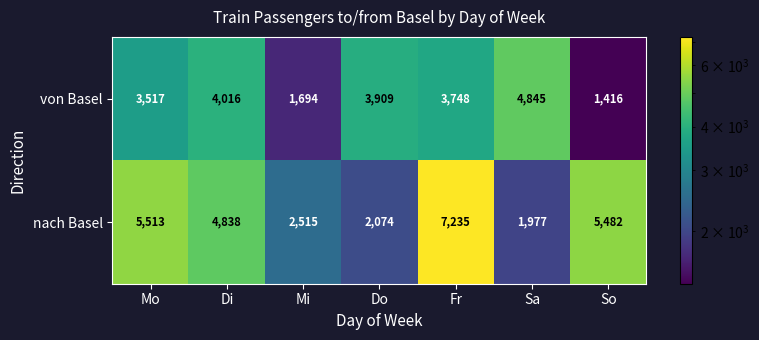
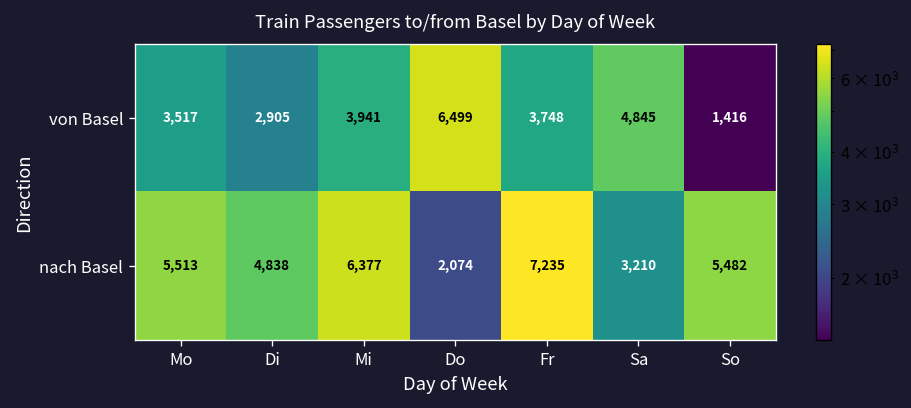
von Basel, Di: 4,016 -> 2,905
von Basel, Mi: 1,694 -> 3,941
von Basel, Do: 3,909 -> 6,499
nach Basel, Mi: 2,515 -> 6,377
nach Basel, Sa: 1,977 -> 3,210
